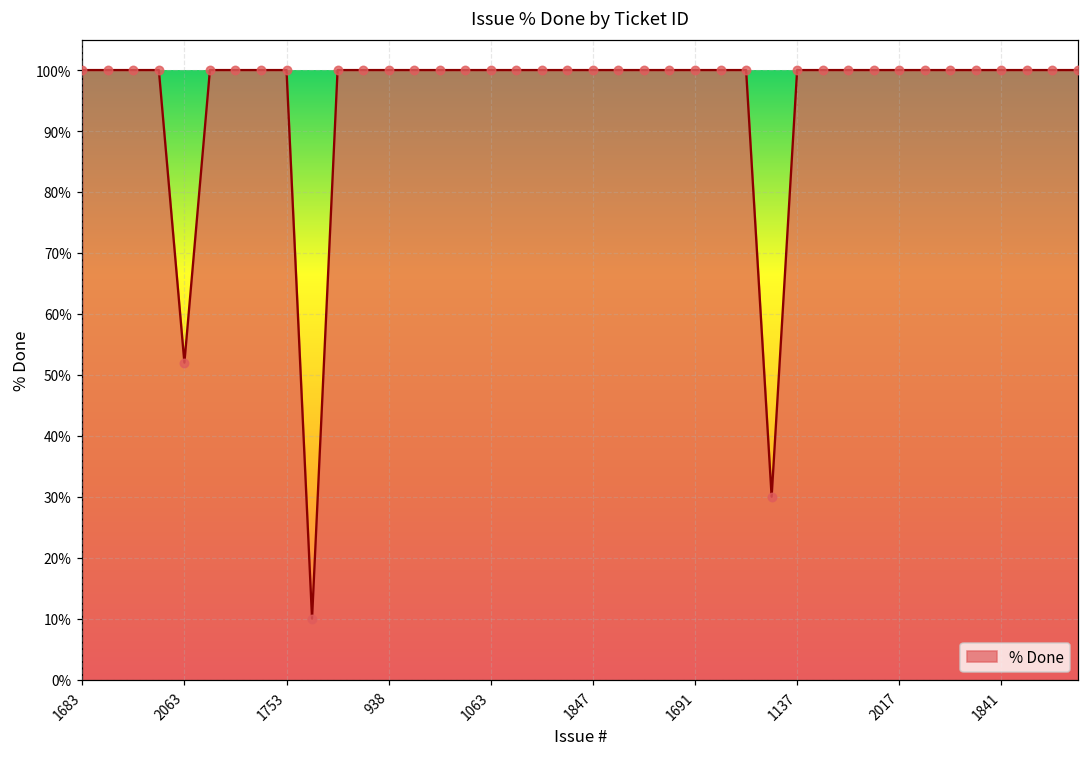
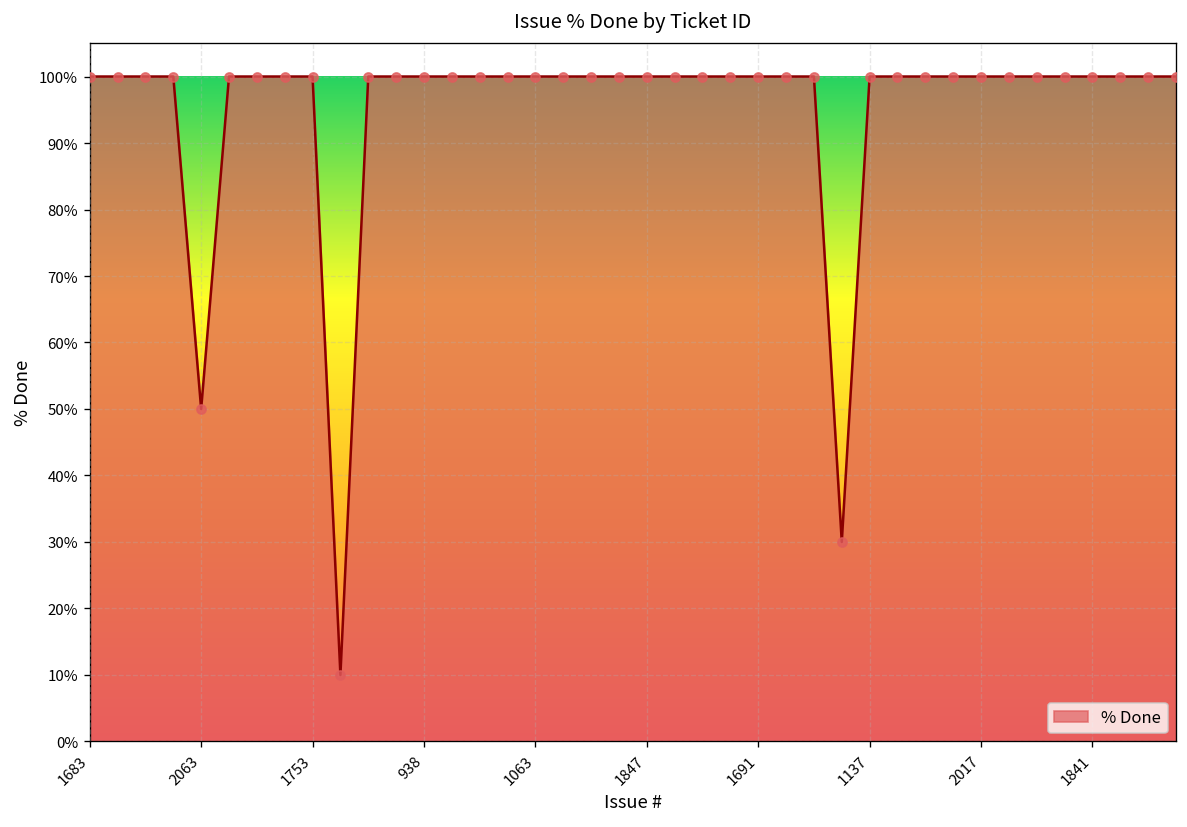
2063: 52% -> 50%
